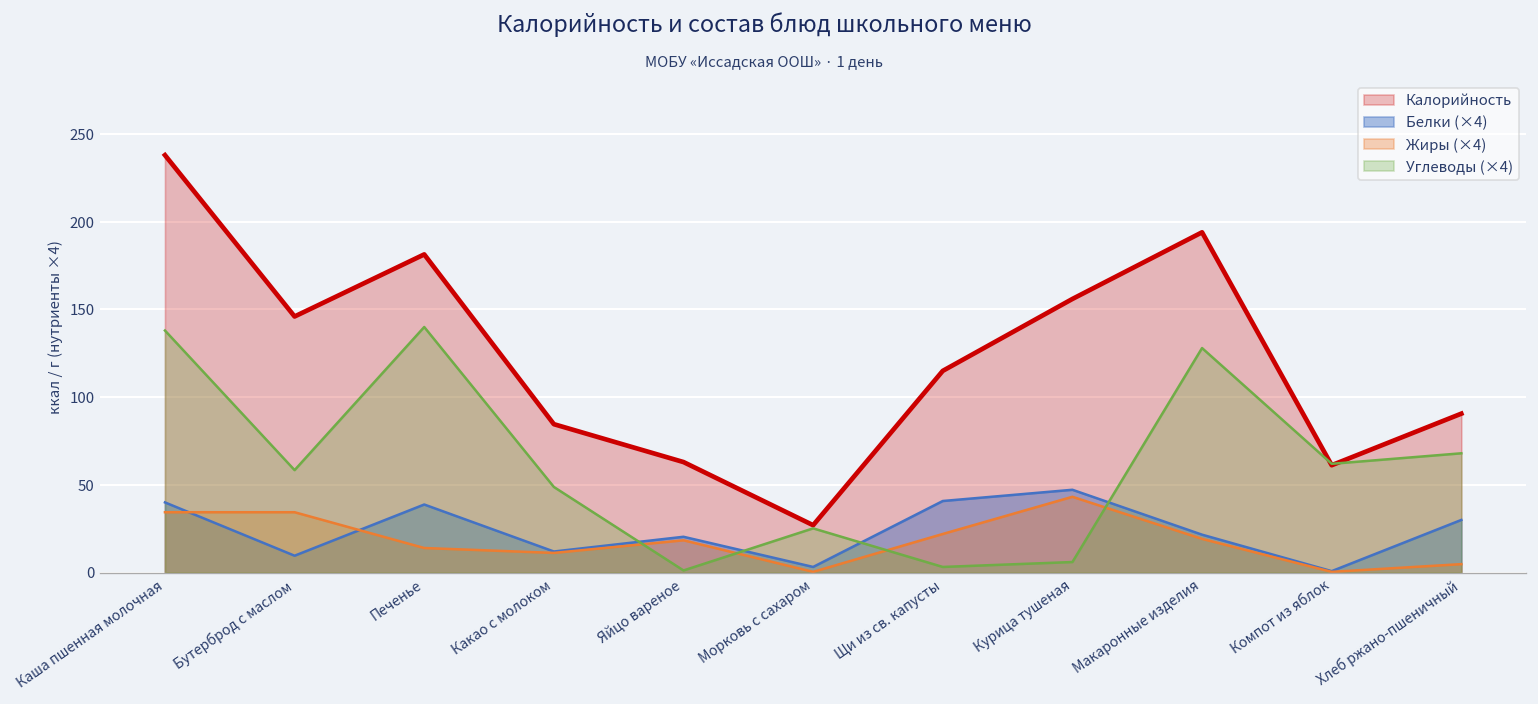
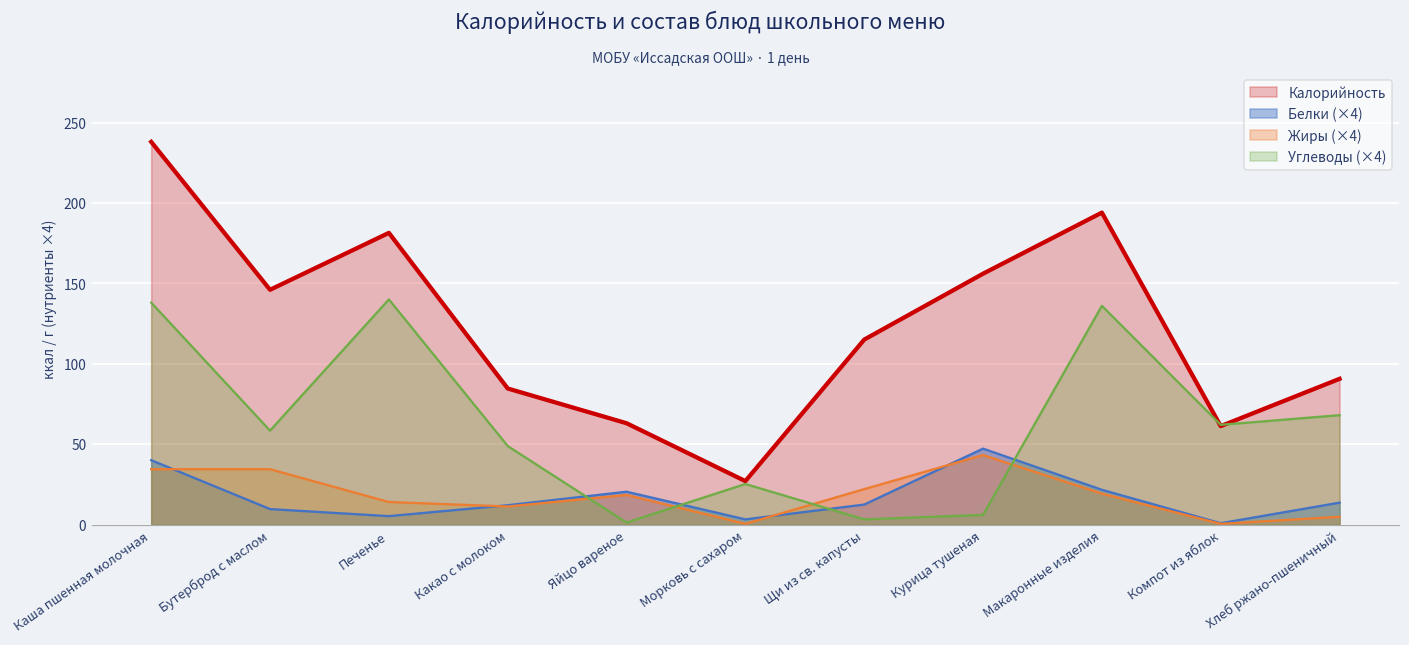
Белки (×4), Печенье: 39 -> 5
Белки (×4), Щи из св. капусты: 41 -> 12
Углеводы (×4), Макаронные изделия: 128 -> 136
Белки (×4), Хлеб ржано-пшеничный: 30 -> 14
